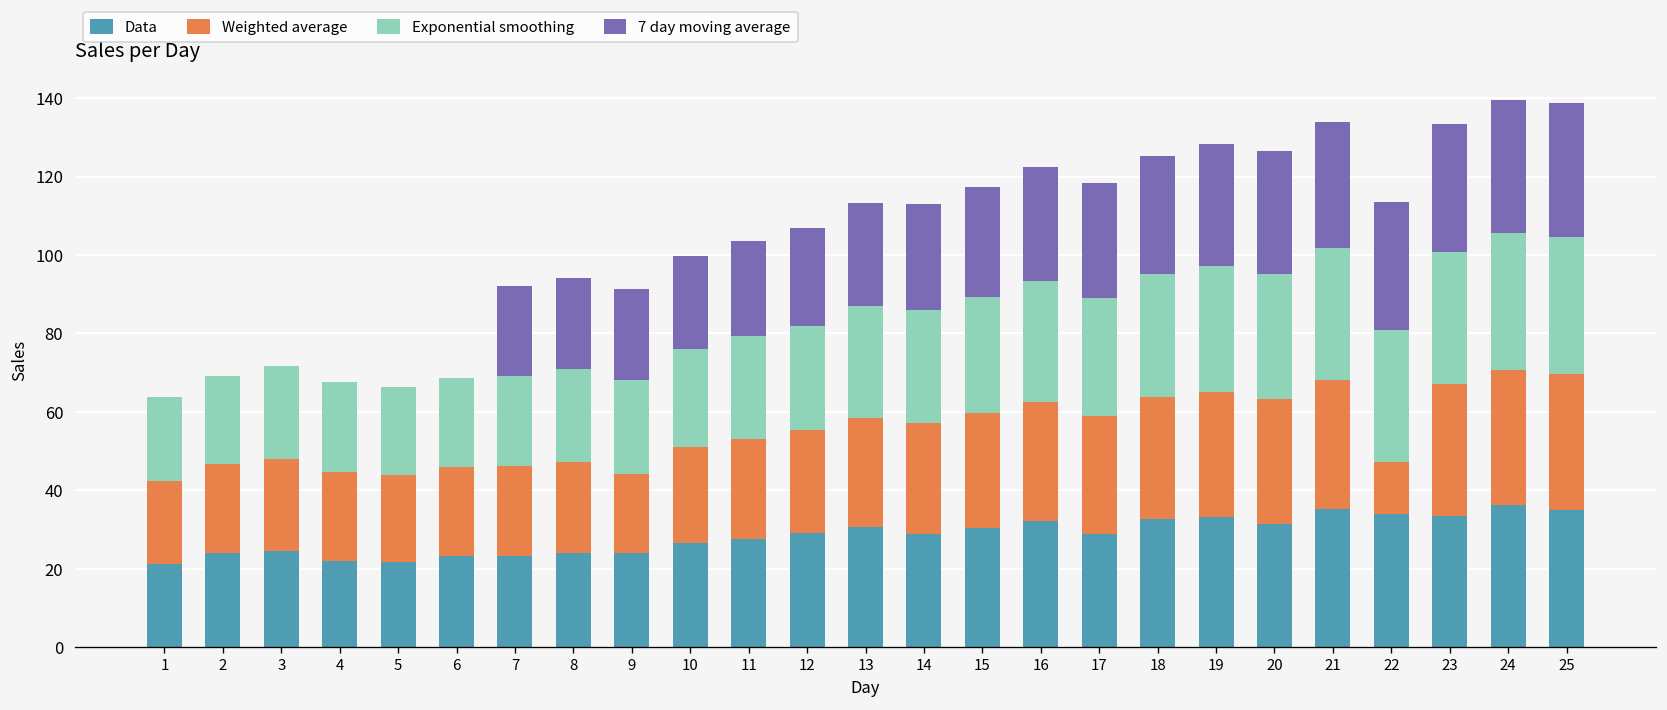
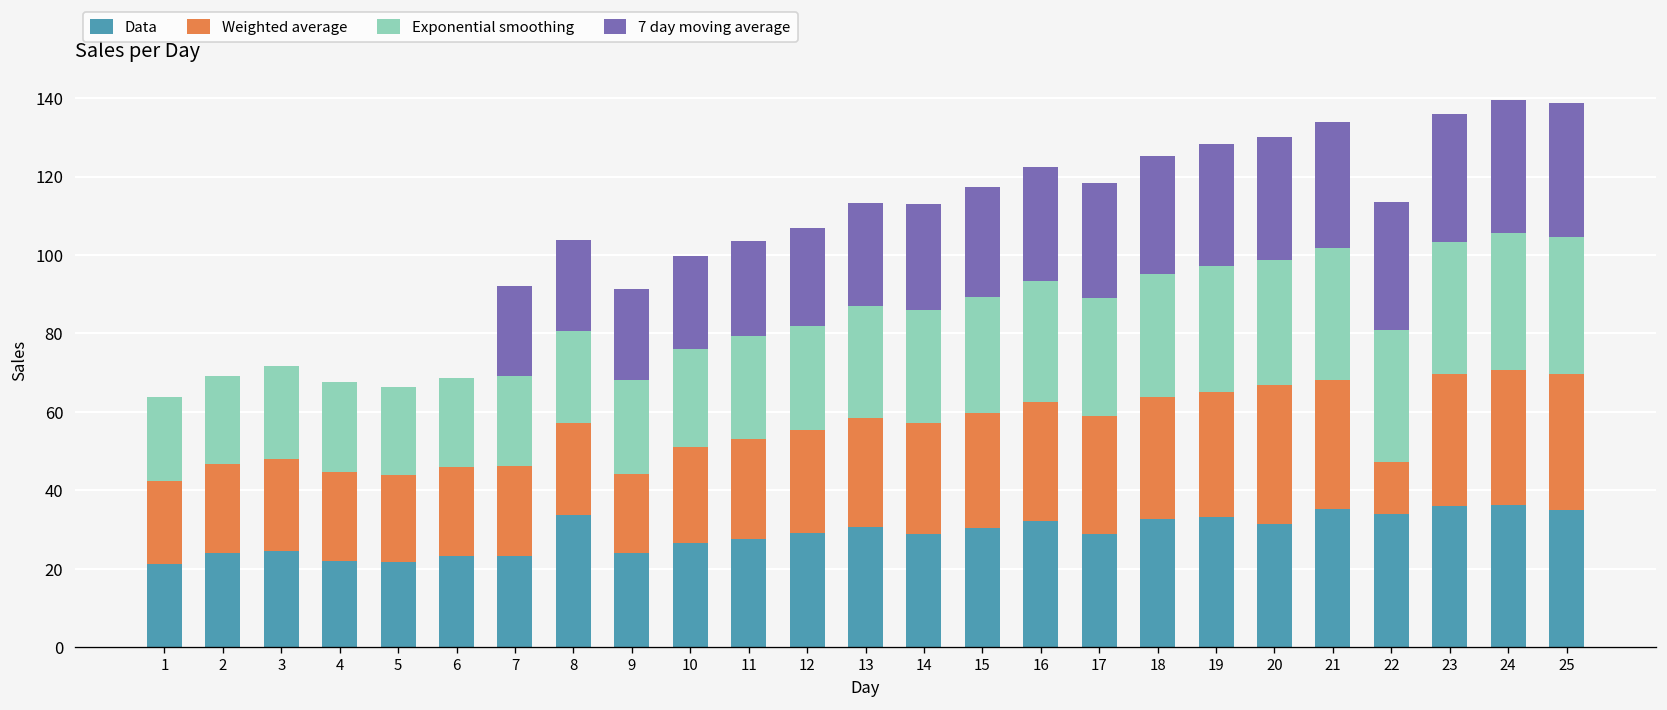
Data, 8: 24 -> 34
Weighted average, 20: 32 -> 35
Data, 23: 34 -> 36
